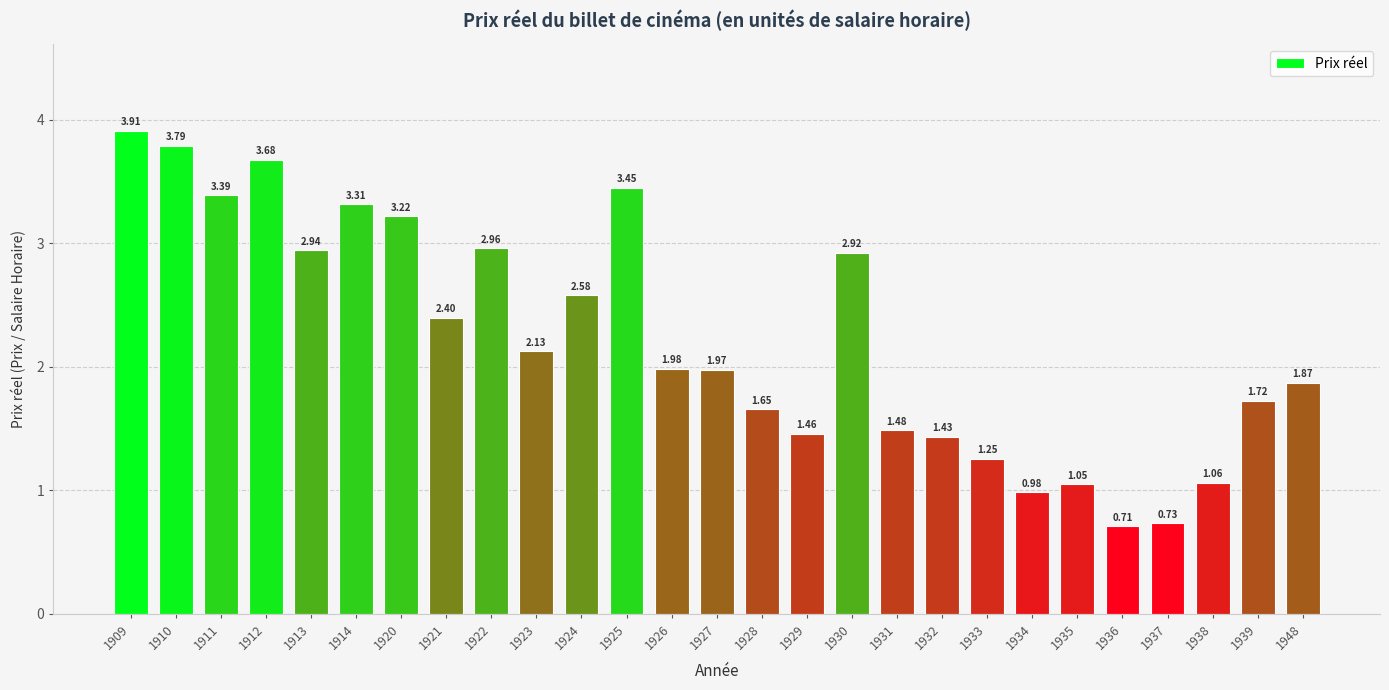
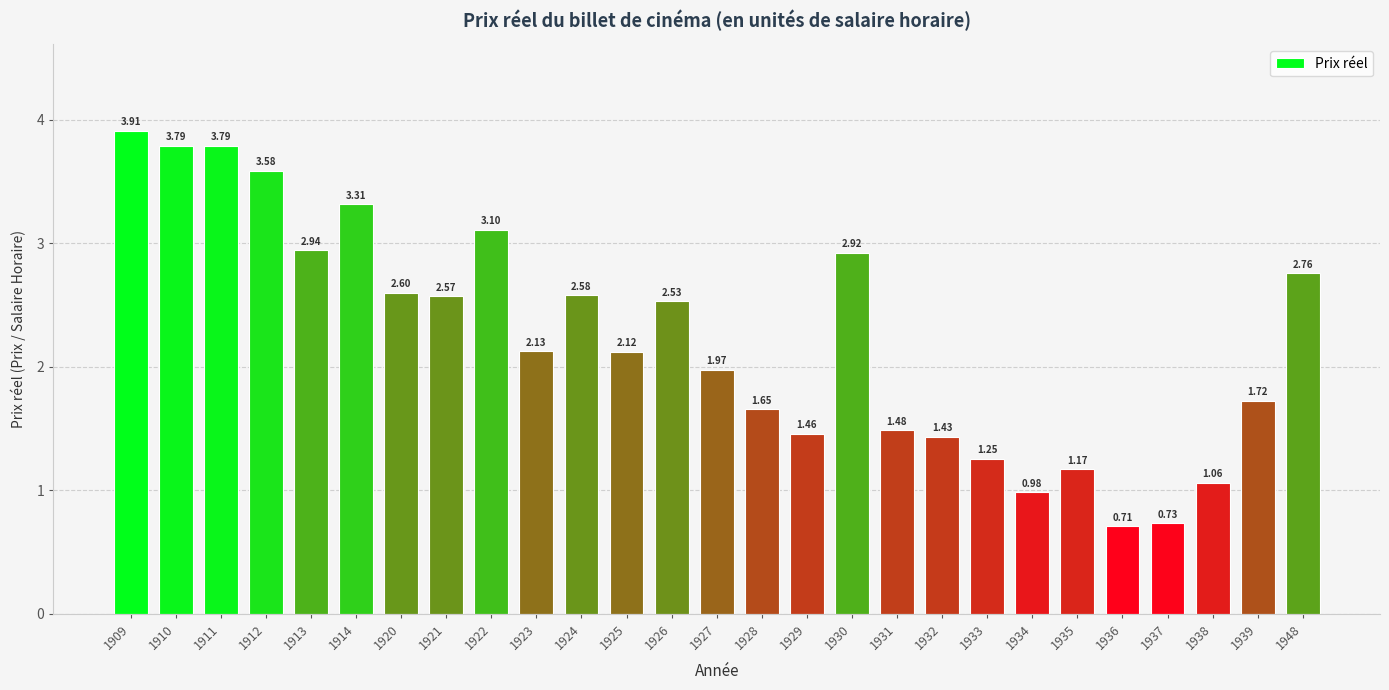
1911: 3.39 -> 3.79
1912: 3.68 -> 3.58
1920: 3.22 -> 2.60
1921: 2.40 -> 2.57
1922: 2.96 -> 3.10
1925: 3.45 -> 2.12
1926: 1.98 -> 2.53
1935: 1.05 -> 1.17
1948: 1.87 -> 2.76
